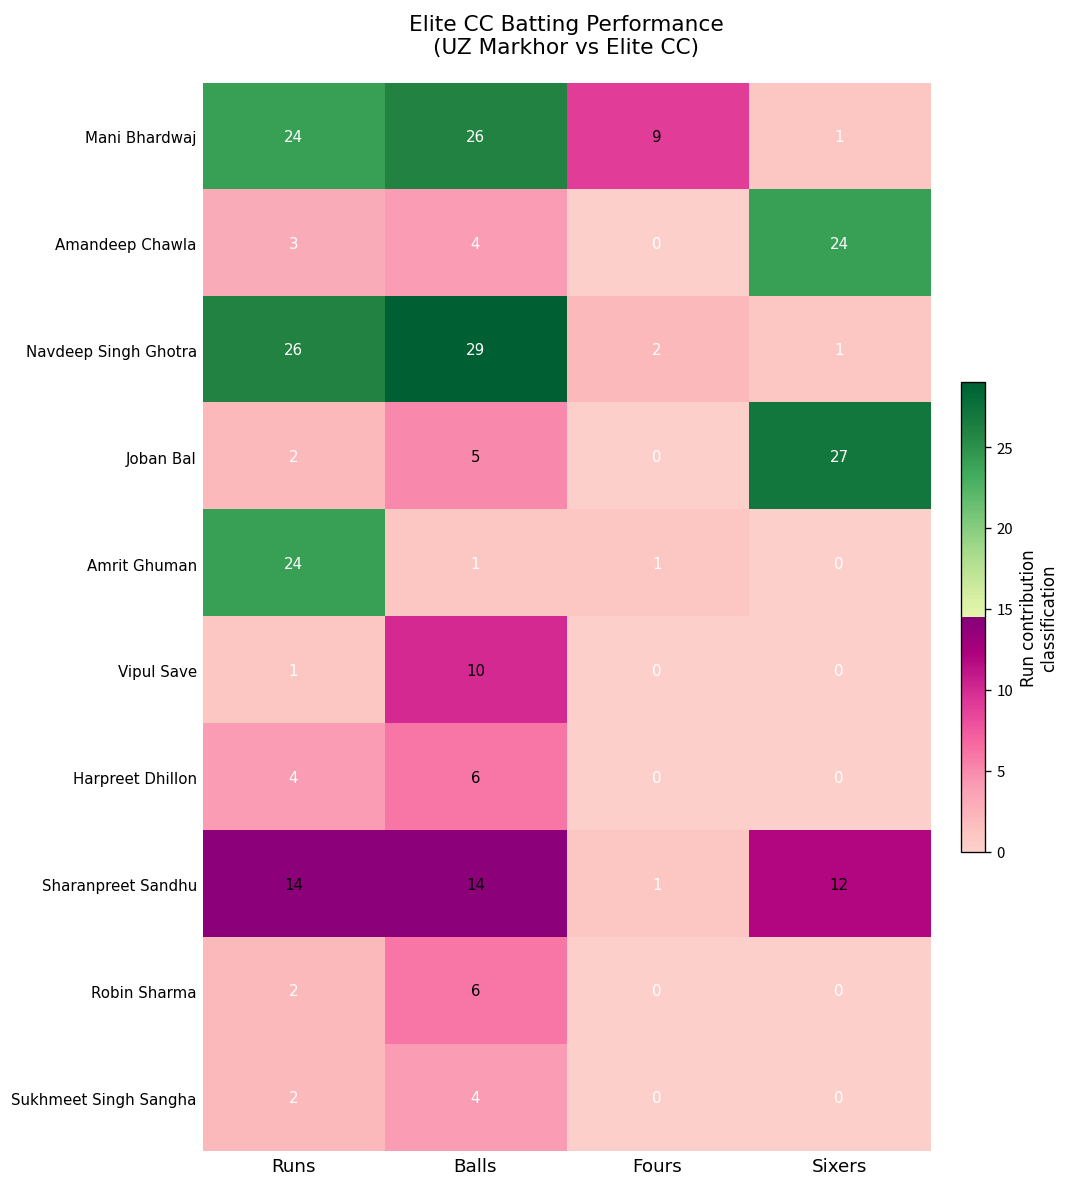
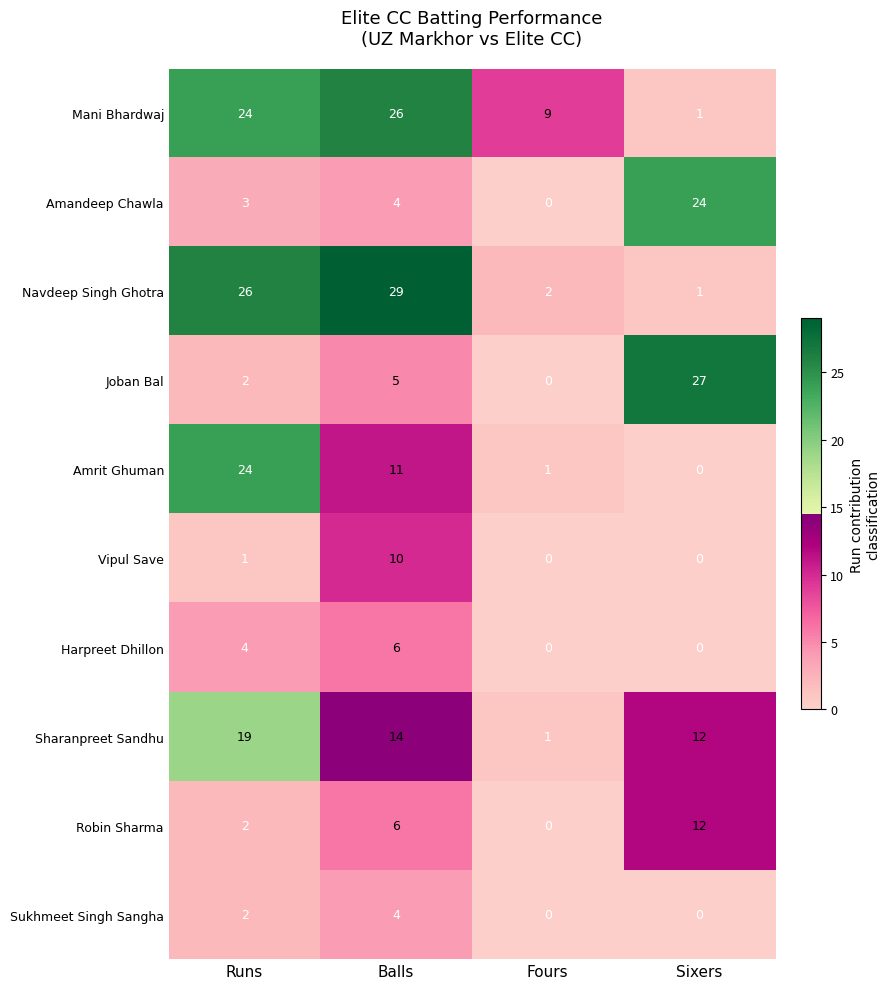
Amrit Ghuman, Balls: 1 -> 11
Sharanpreet Sandhu, Runs: 14 -> 19
Robin Sharma, Sixers: 0 -> 12
